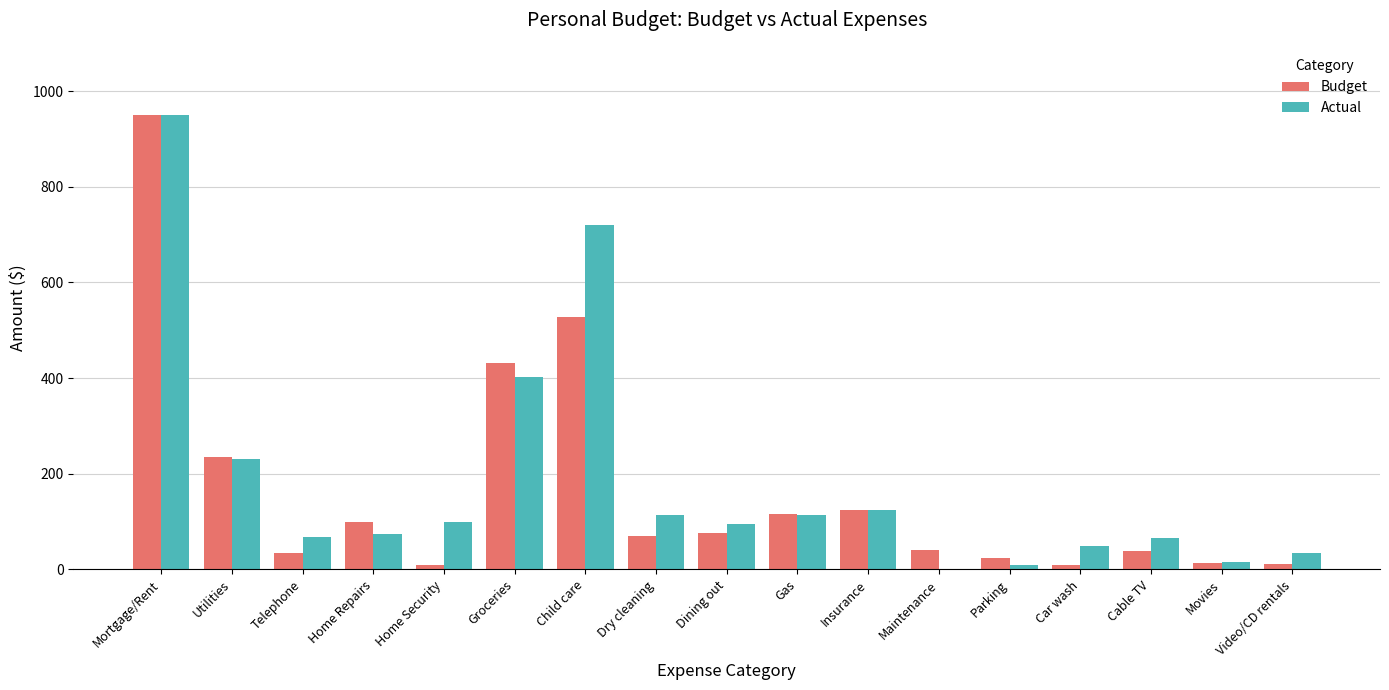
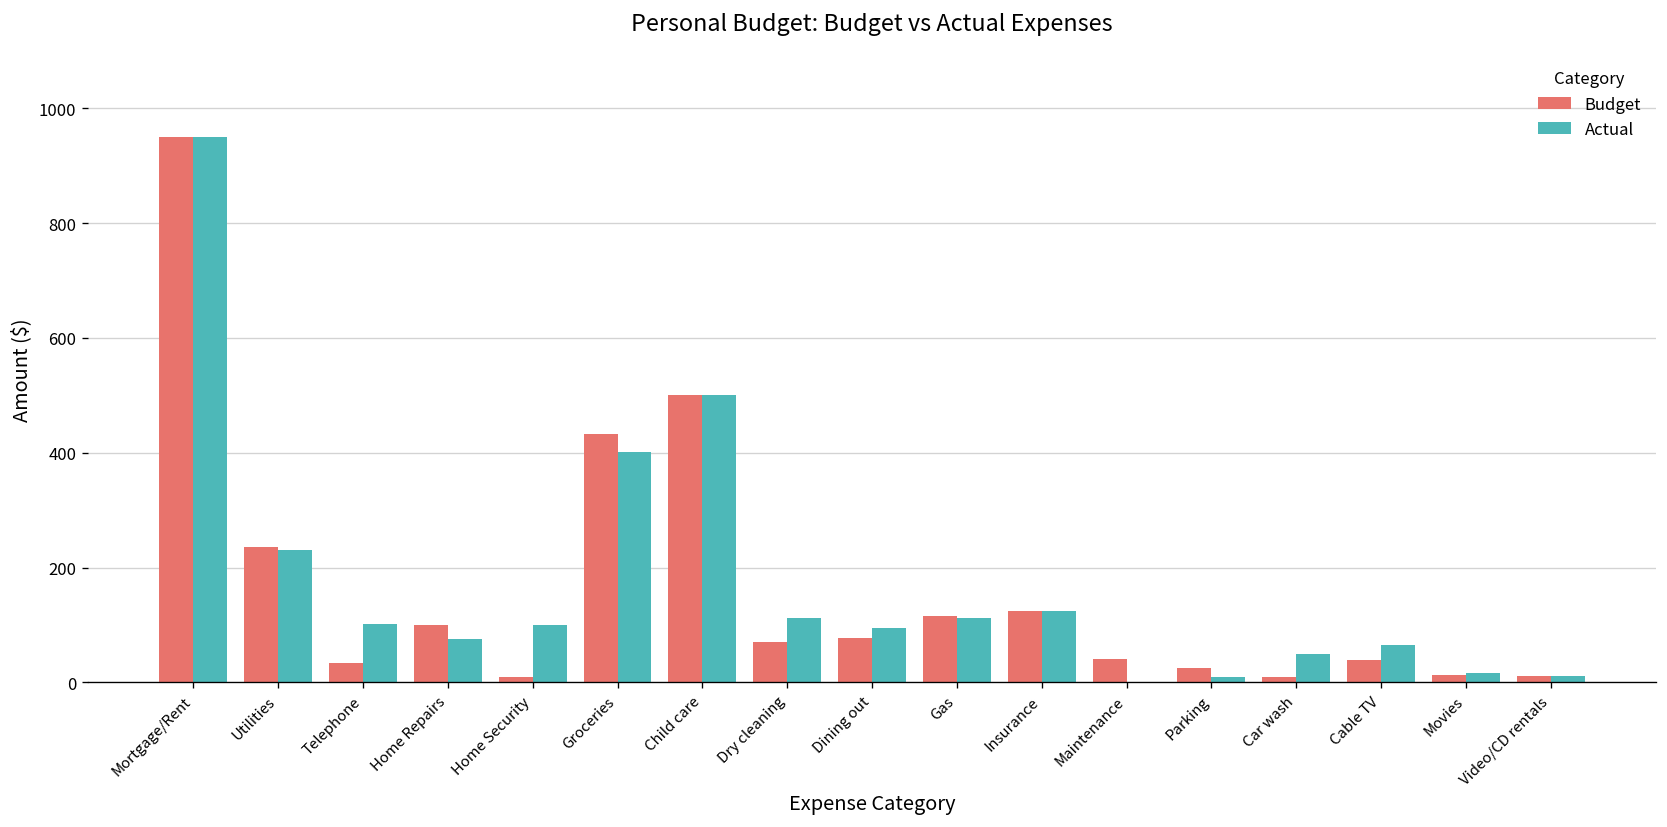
Actual, Telephone: 70 -> 100
Budget, Child care: 530 -> 500
Actual, Child care: 720 -> 500
Actual, Video/CD rentals: 40 -> 10
